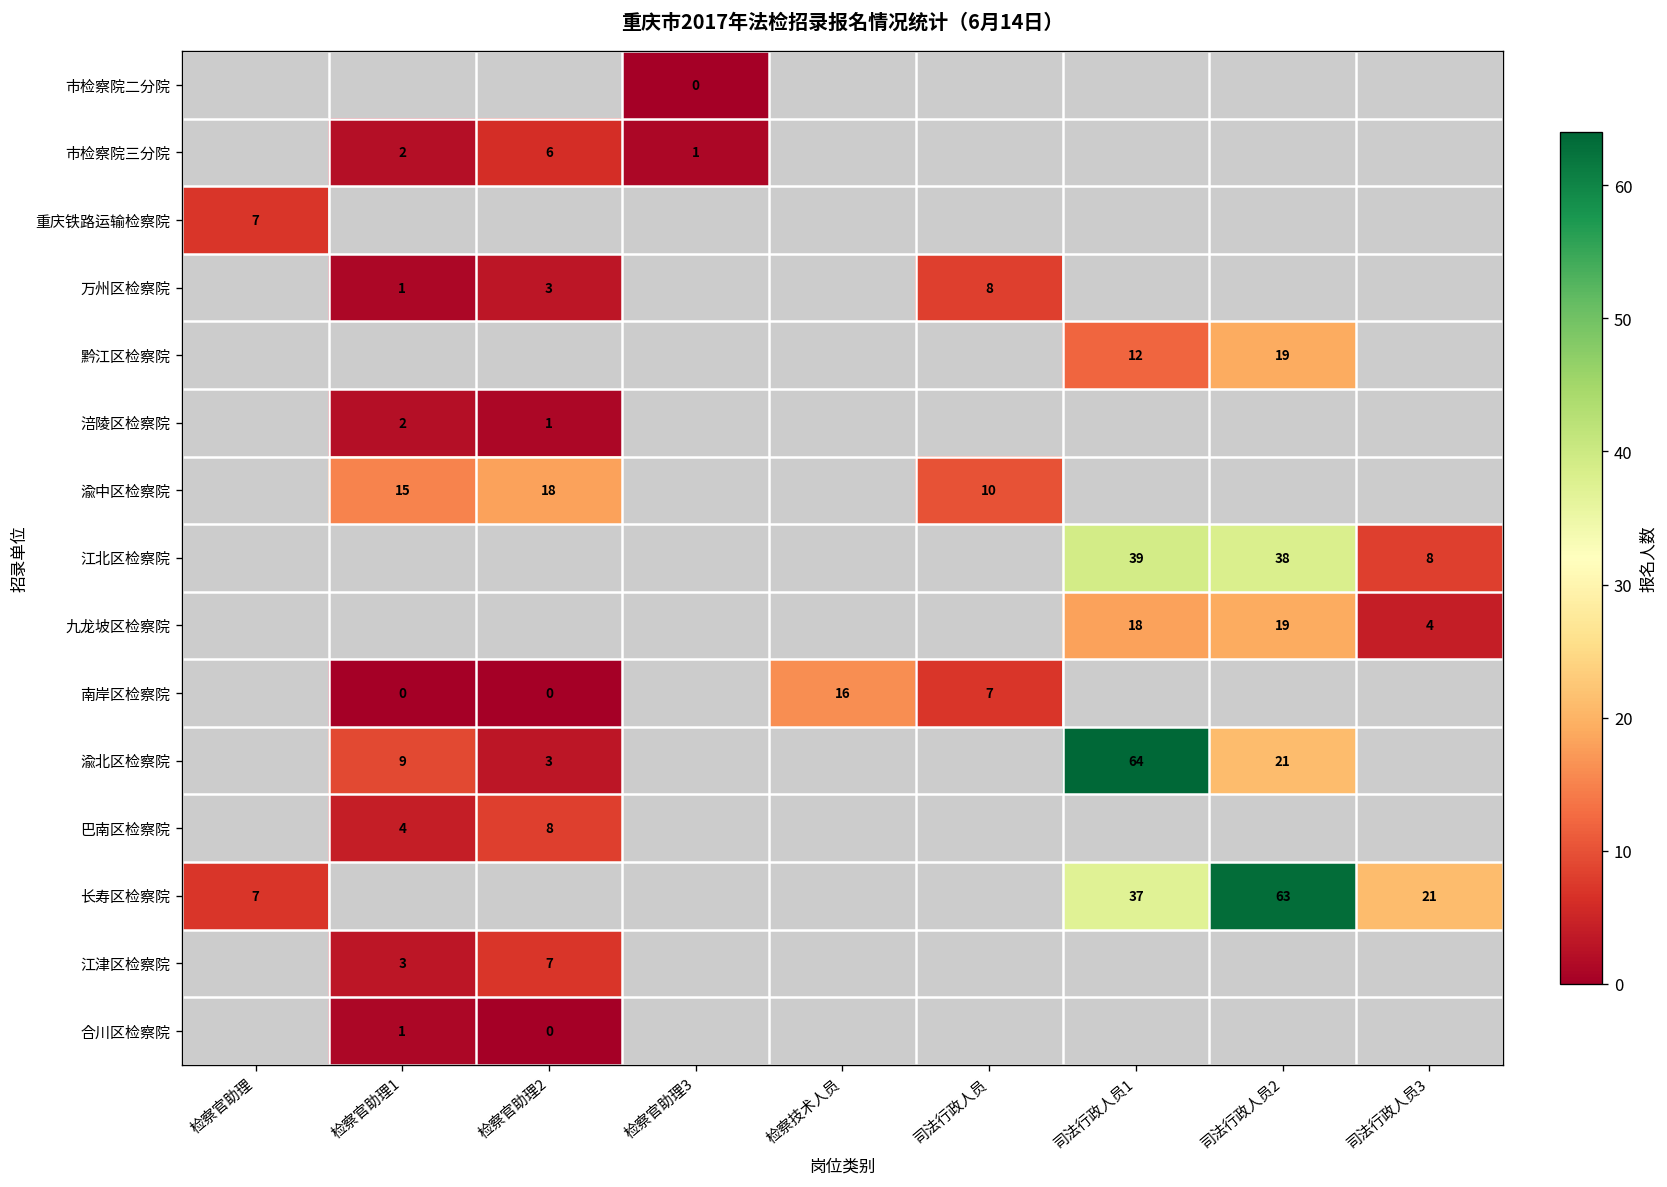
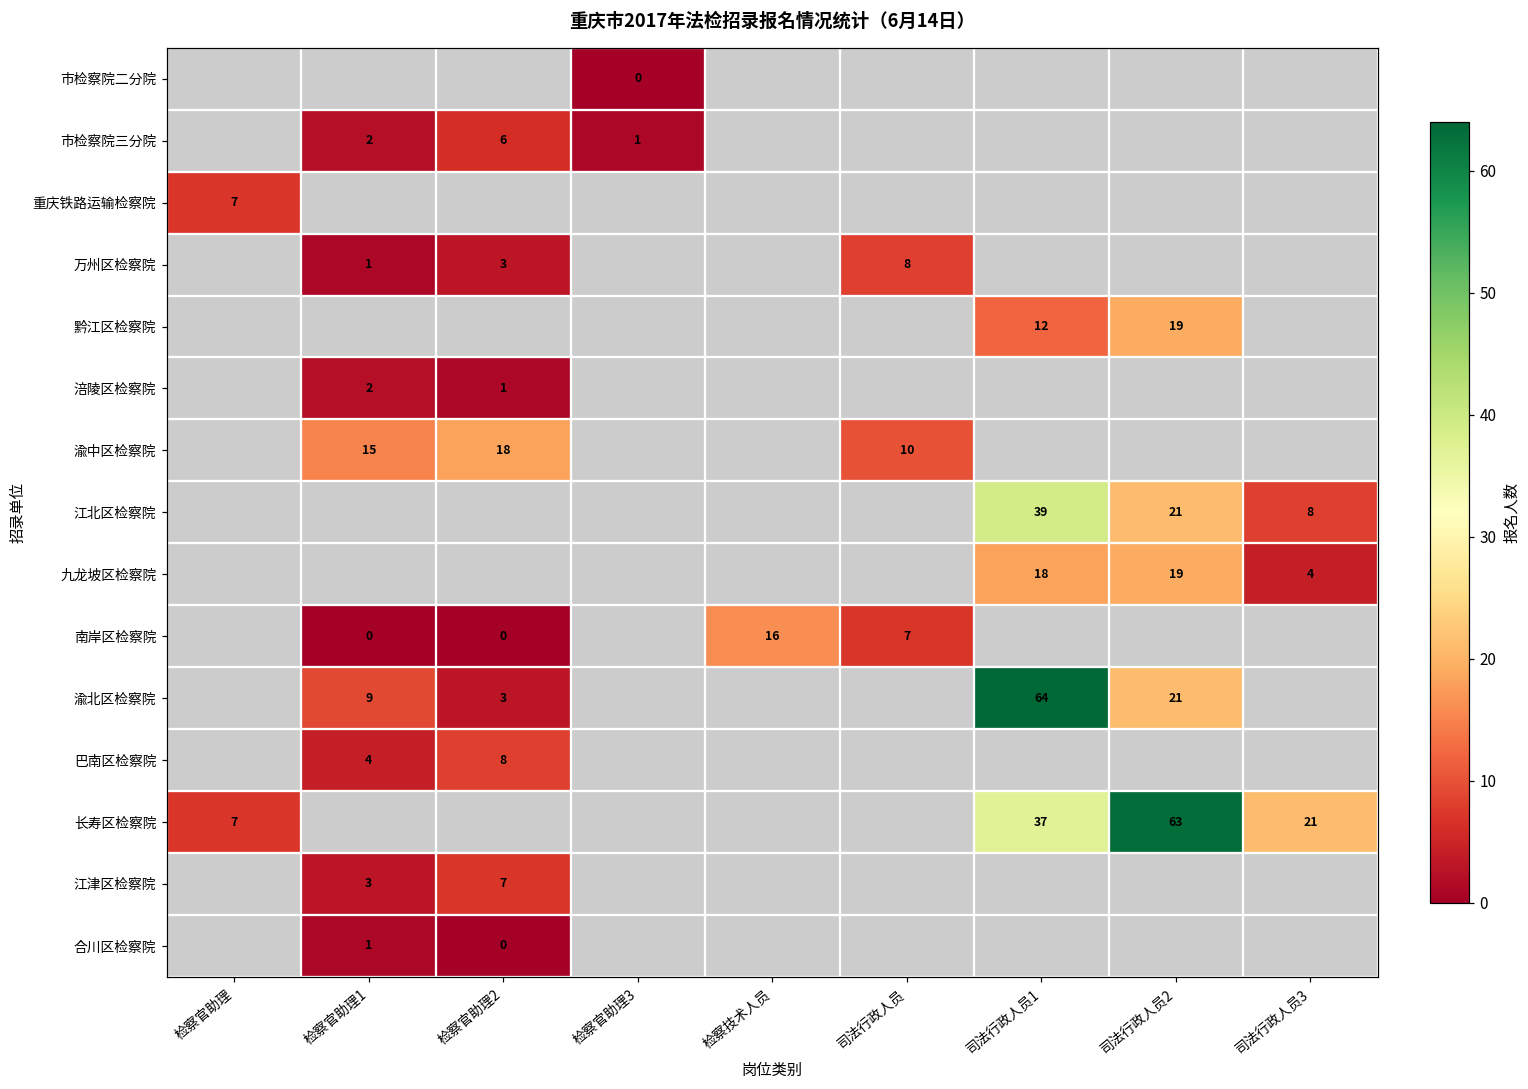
江北区检察院, 司法行政人员2: 38 -> 21
